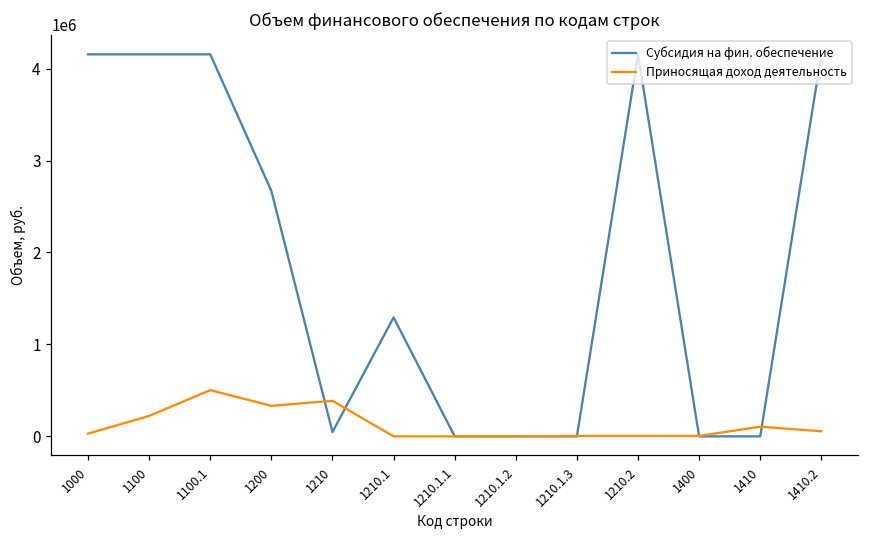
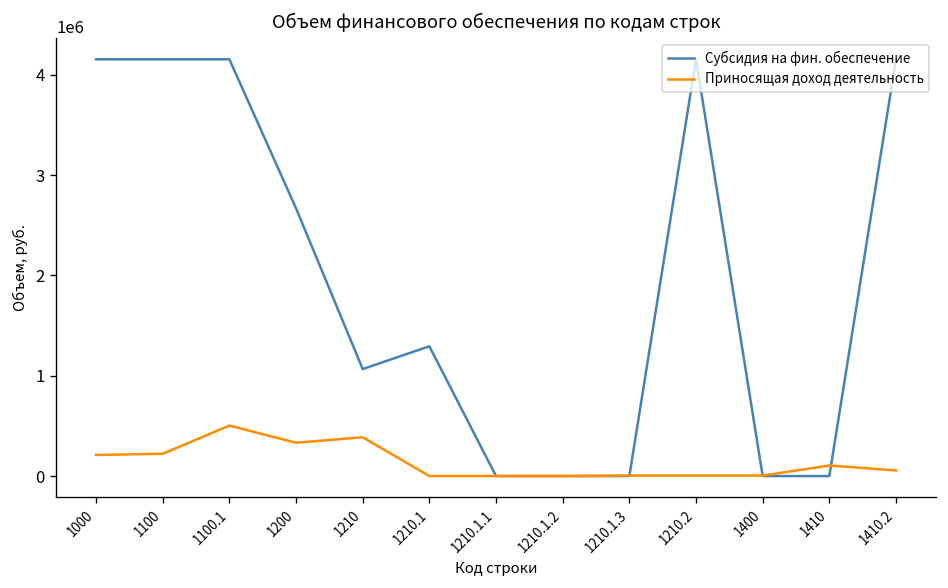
Приносящая доход деятельность, 1000: 0 -> 200000
Субсидия на фин. обеспечение, 1210: 0 -> 1100000
